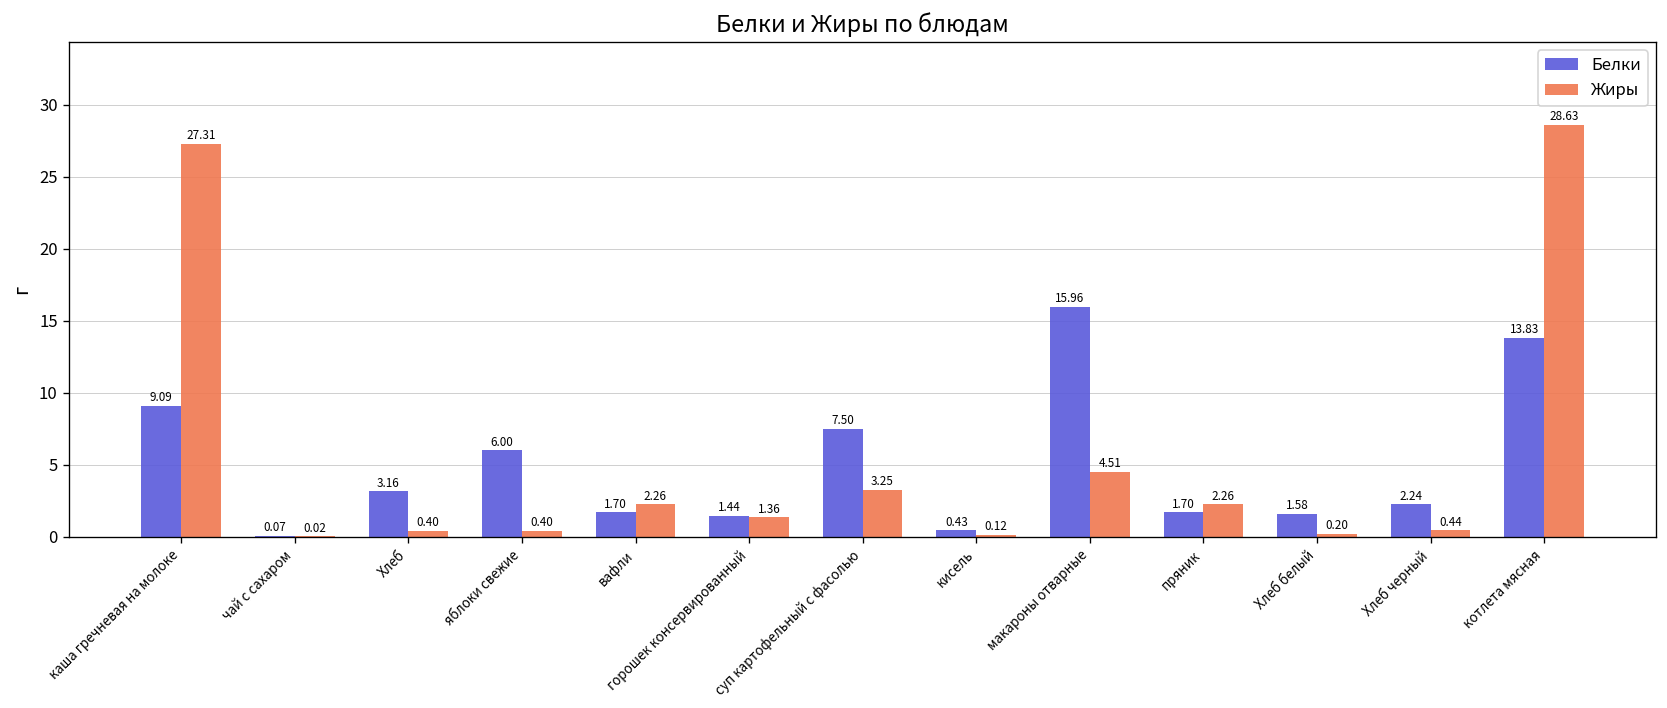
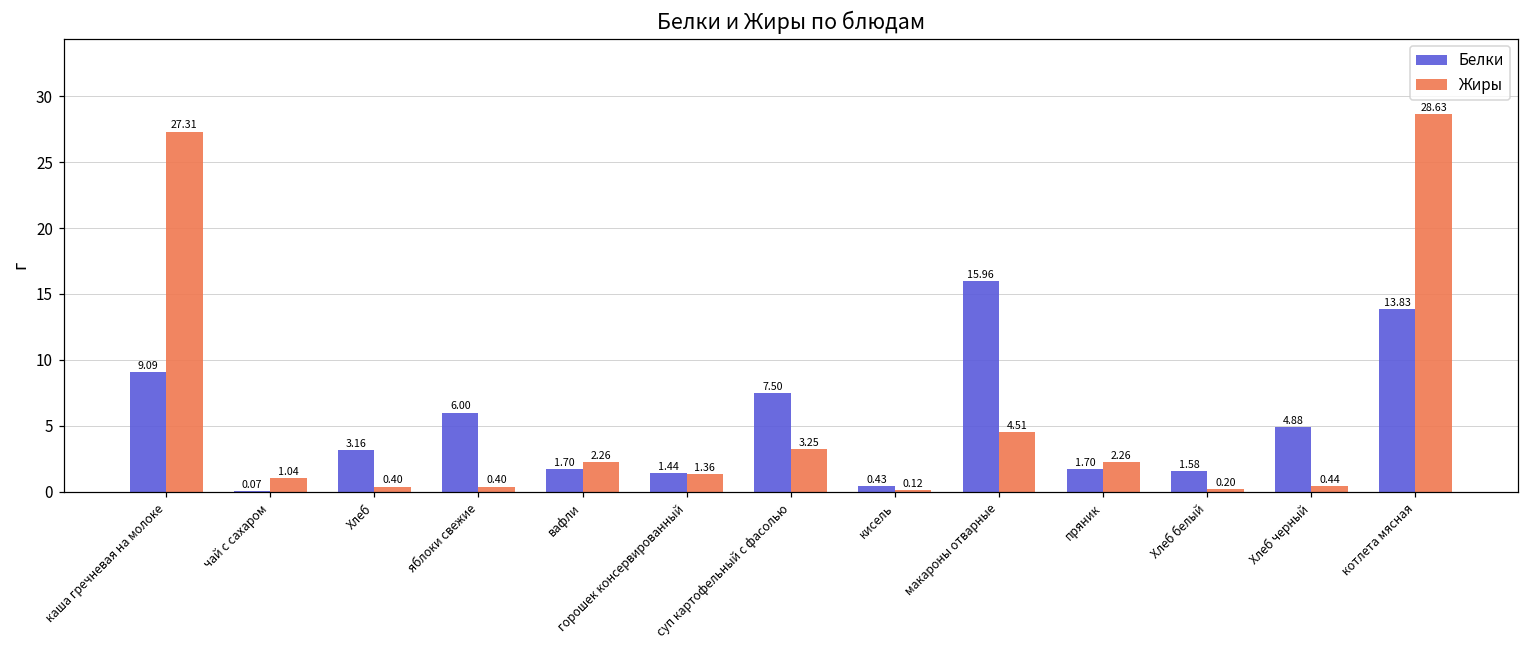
Жиры, чай с сахаром: 0.02 -> 1.04
Белки, Хлеб черный: 2.24 -> 4.88
